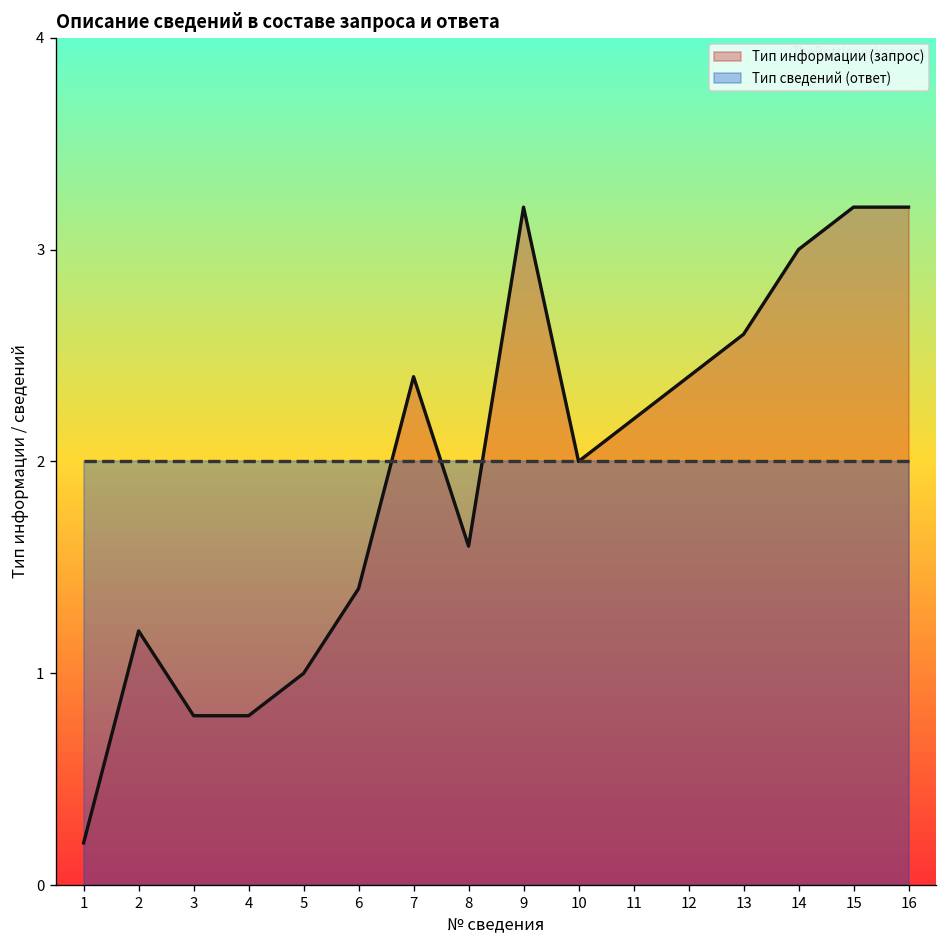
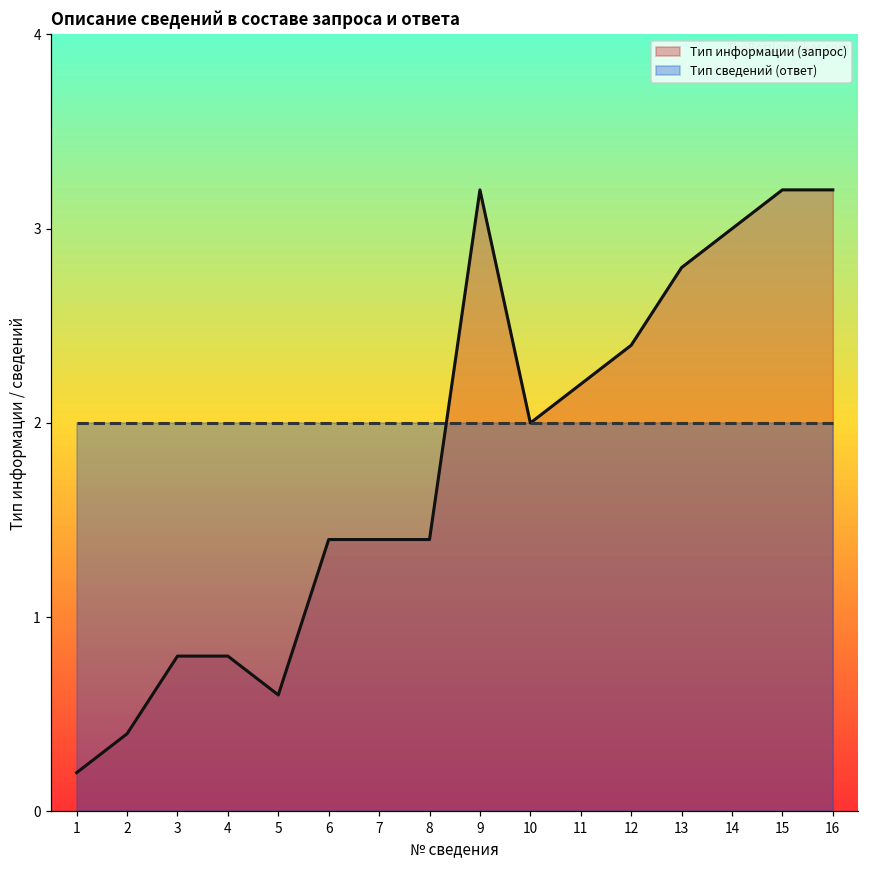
Тип информации (запрос), 2: 1.20 -> 0.40
Тип информации (запрос), 5: 1.00 -> 0.60
Тип информации (запрос), 7: 2.40 -> 1.40
Тип информации (запрос), 8: 1.60 -> 1.40
Тип информации (запрос), 13: 2.60 -> 2.80
